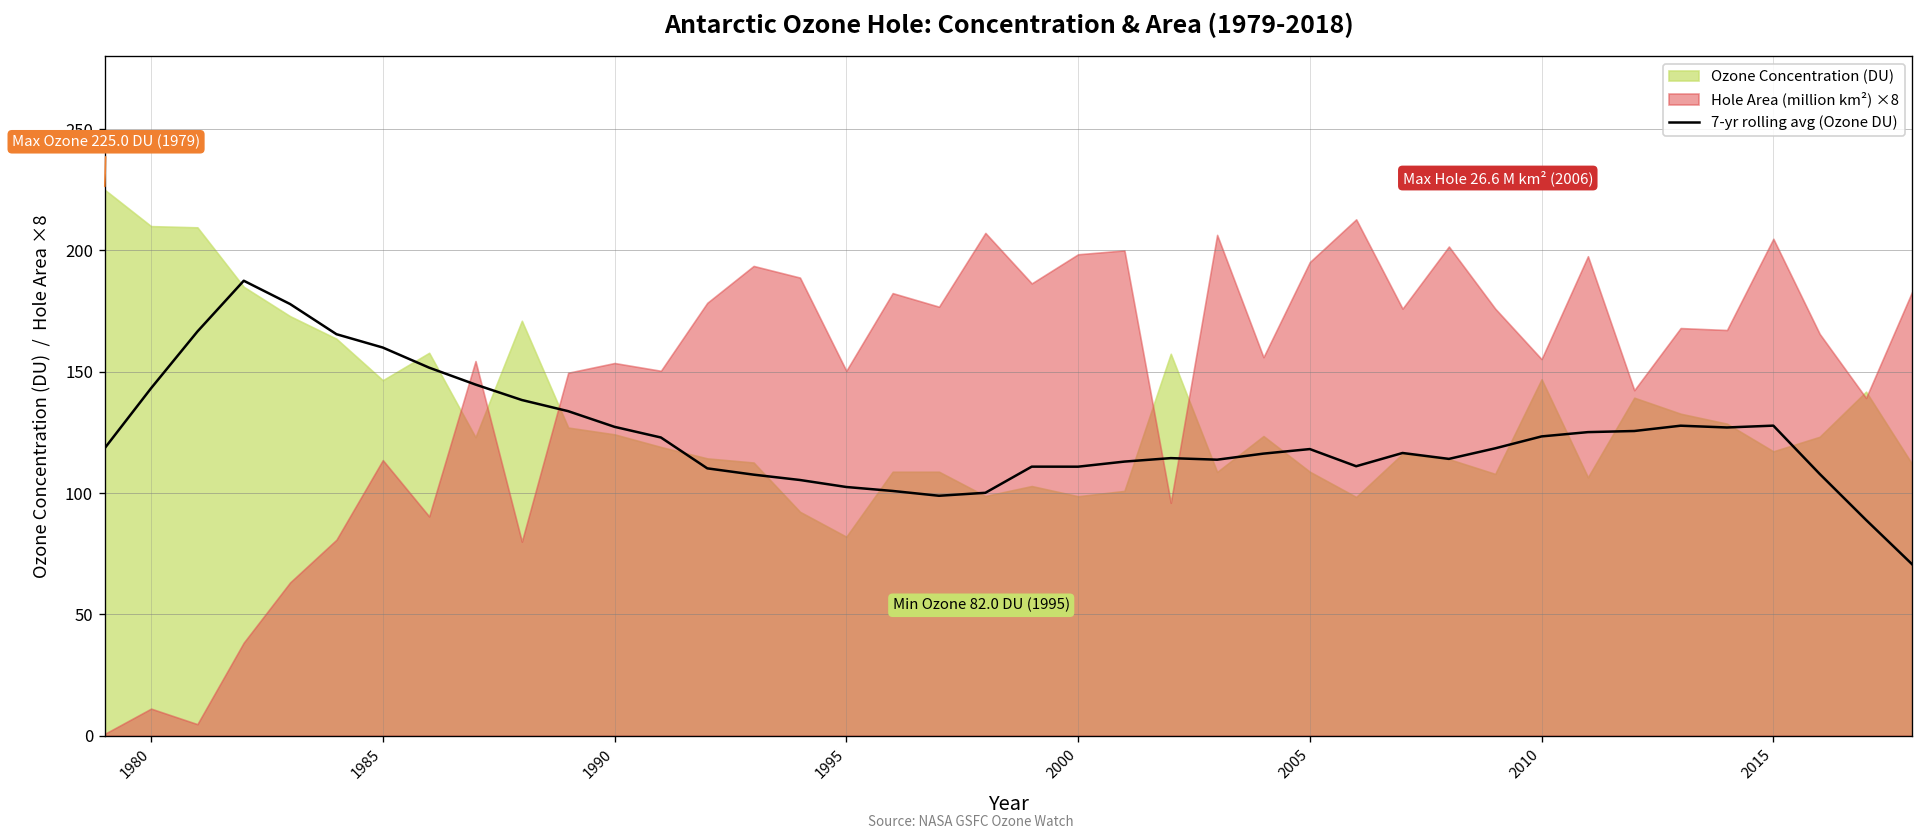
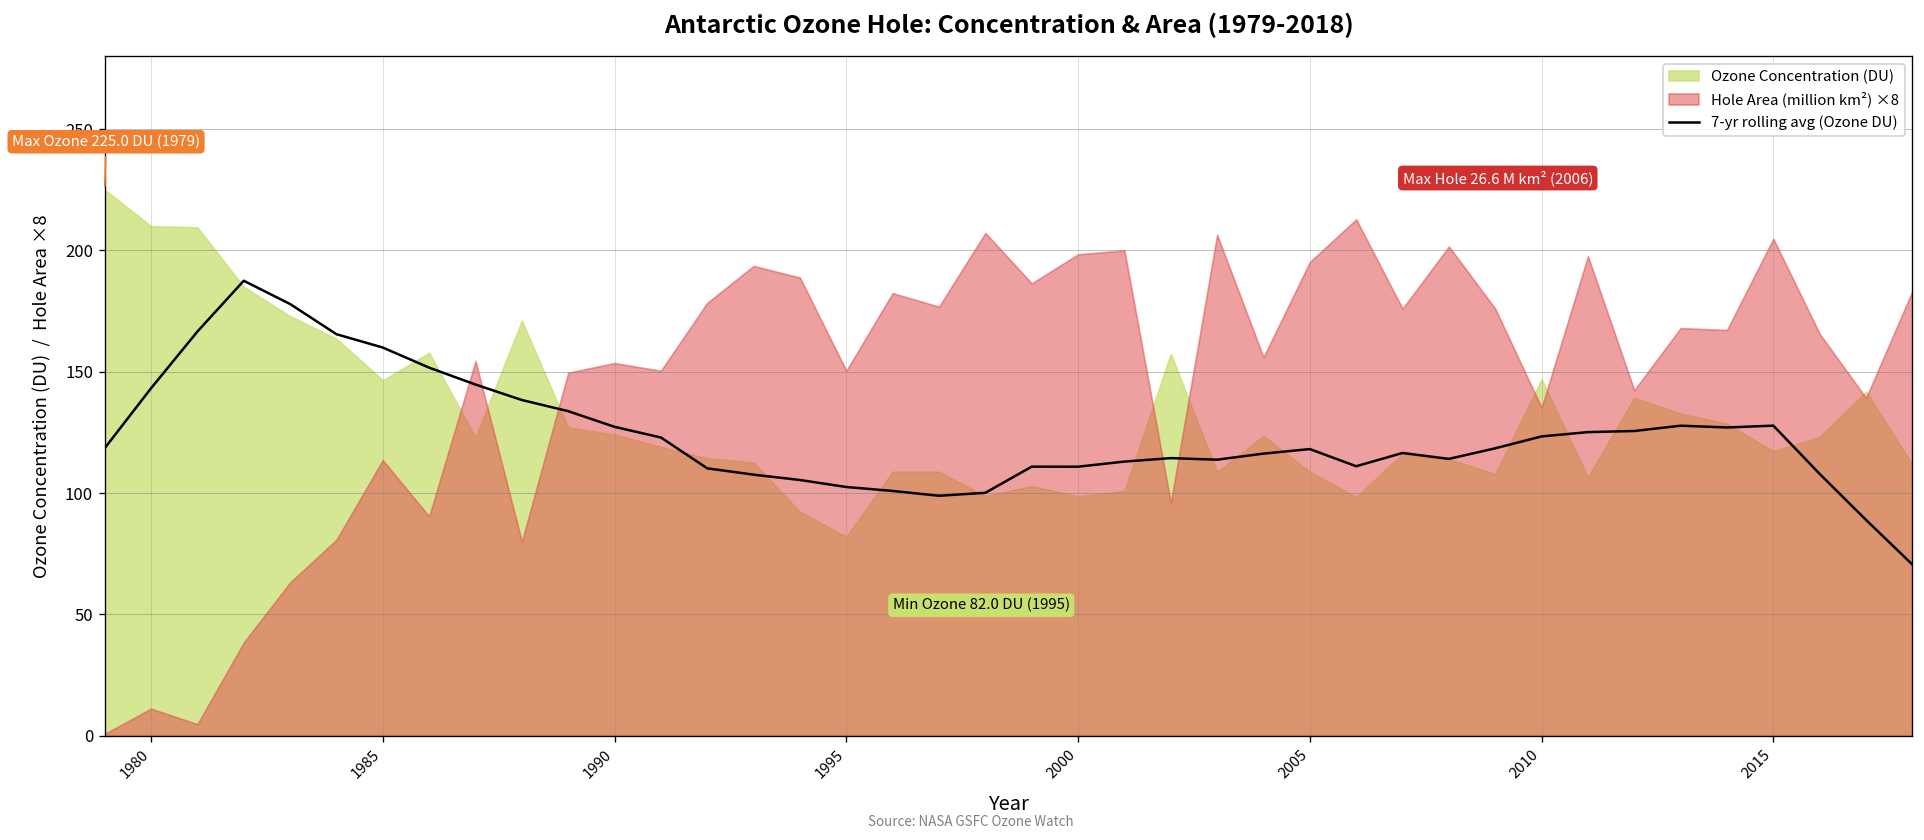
Hole Area (million km²) ×8, 2010: 155 -> 135
